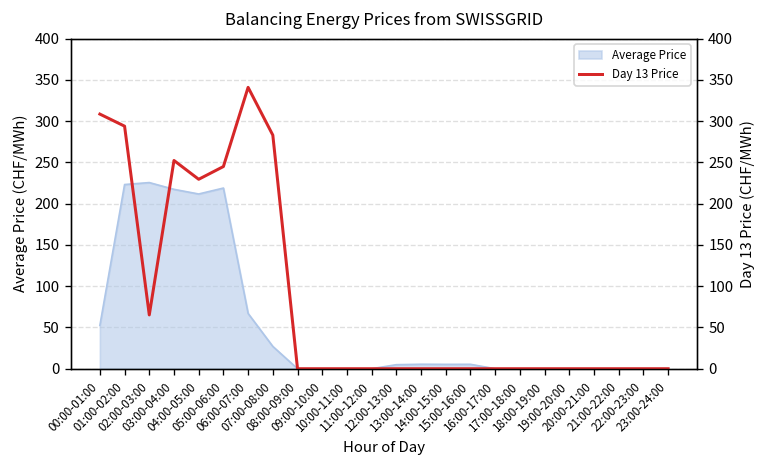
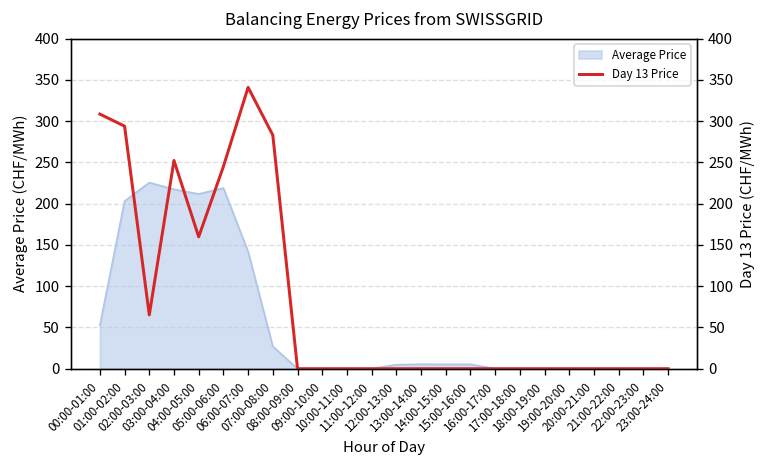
Average Price, 01:00-02:00: 220 -> 200
Average Price, 06:00-07:00: 70 -> 140
Day 13 Price, 04:00-05:00: 230 -> 160
